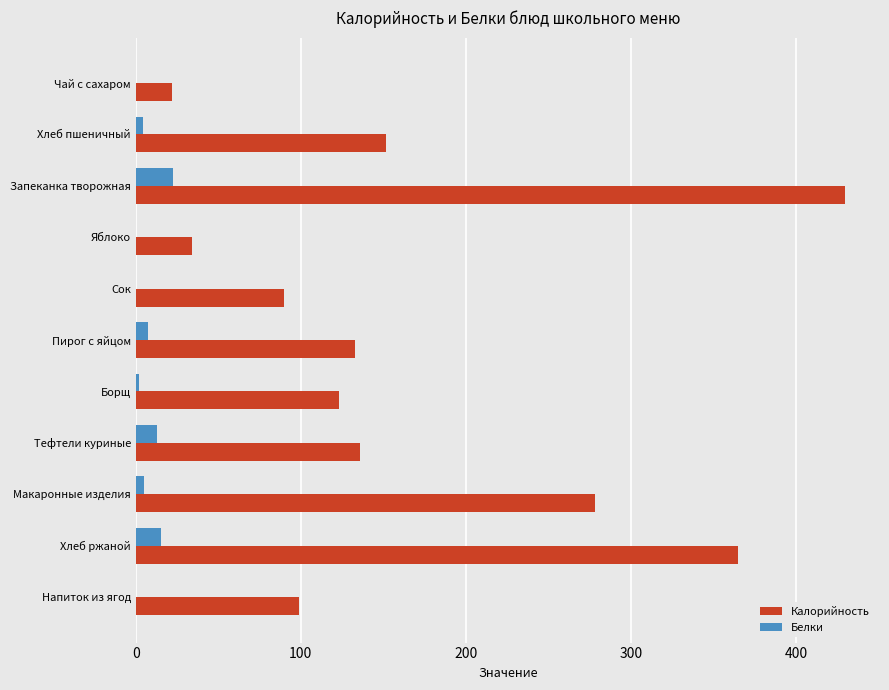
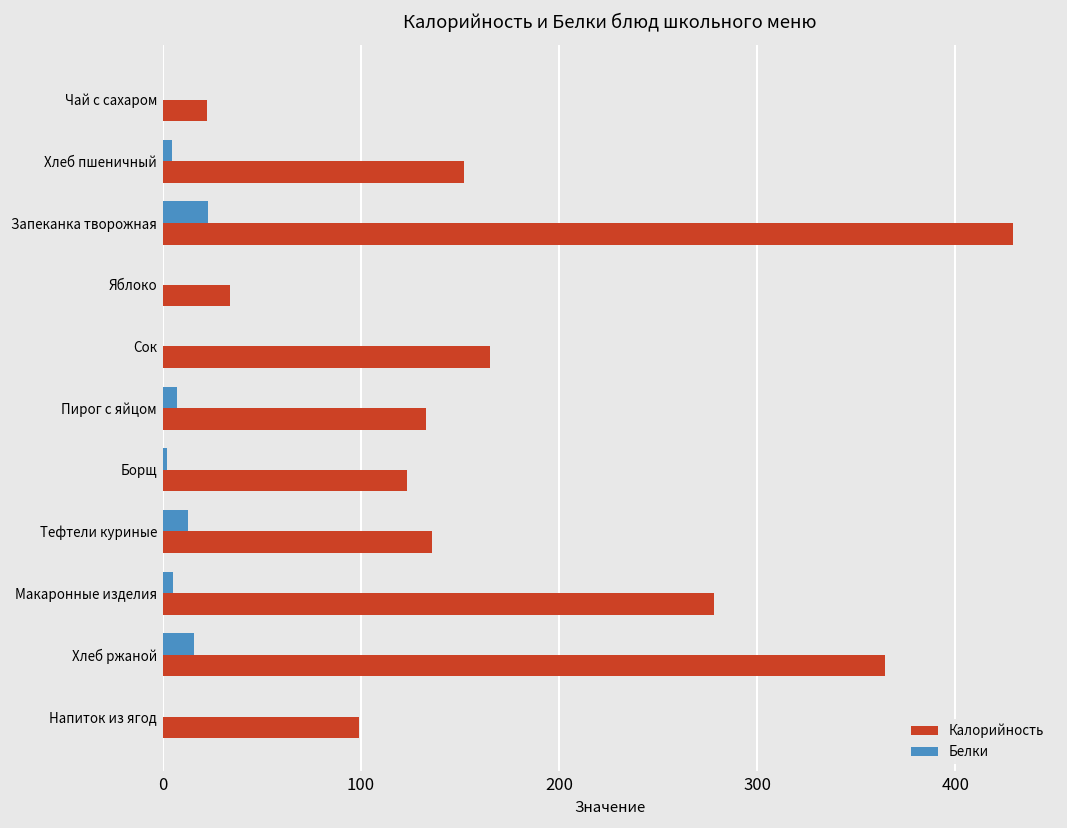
Калорийность, Сок: 90 -> 165
